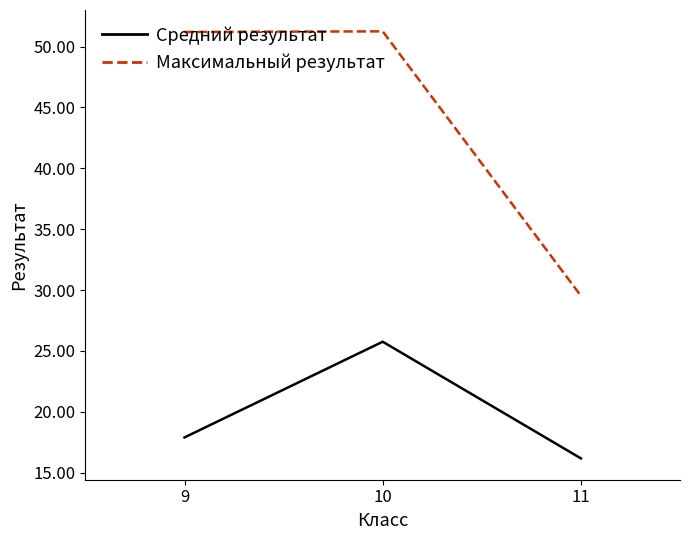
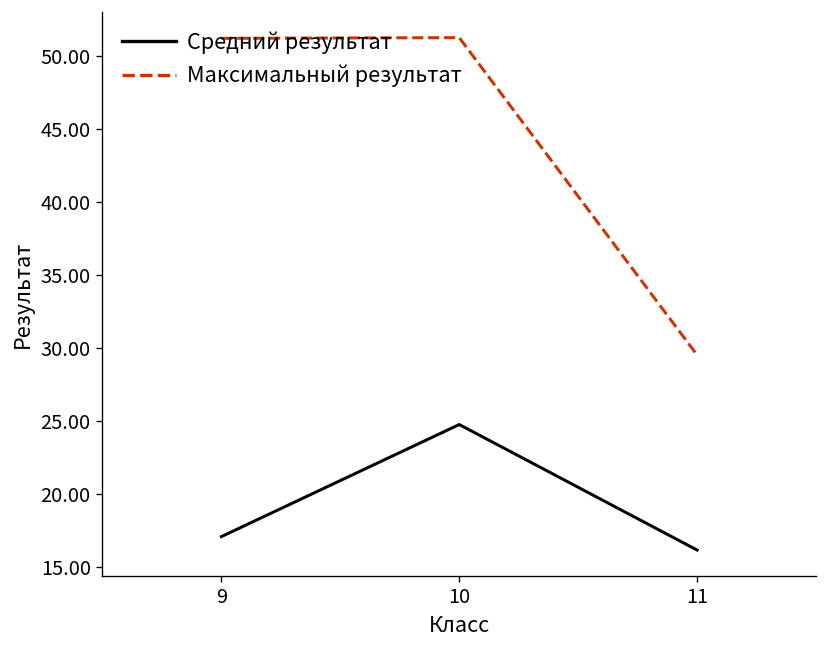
Средний результат, 9: 17.9 -> 17.1
Средний результат, 10: 25.8 -> 24.8
